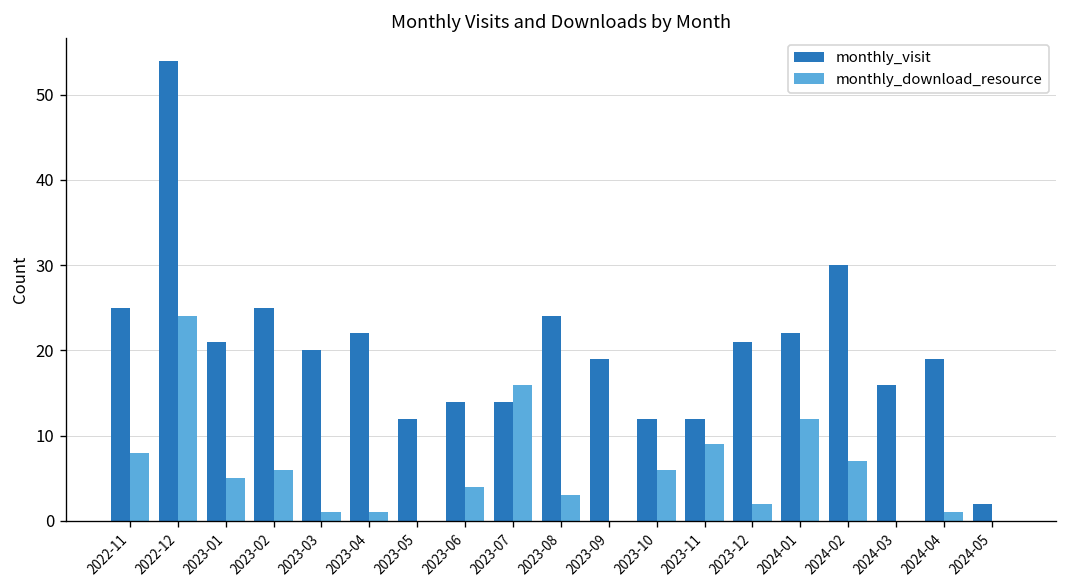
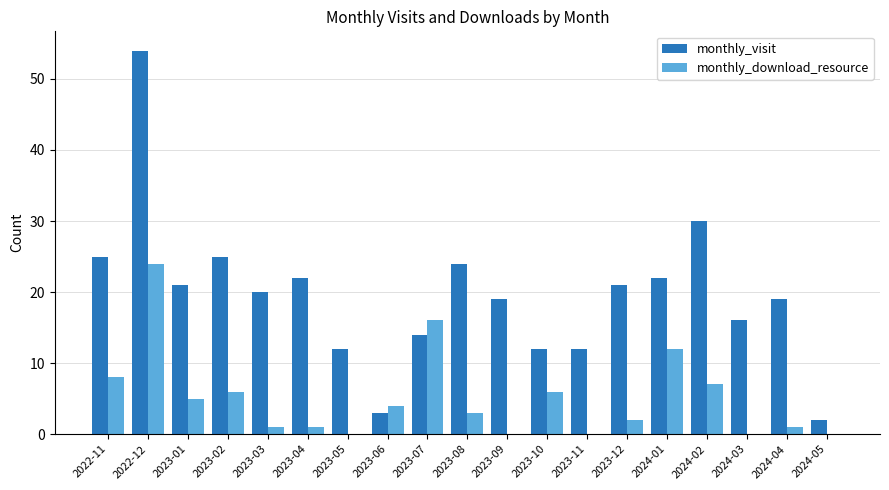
monthly_visit, 2023-06: 14 -> 3
monthly_download_resource, 2023-11: 9 -> 0
